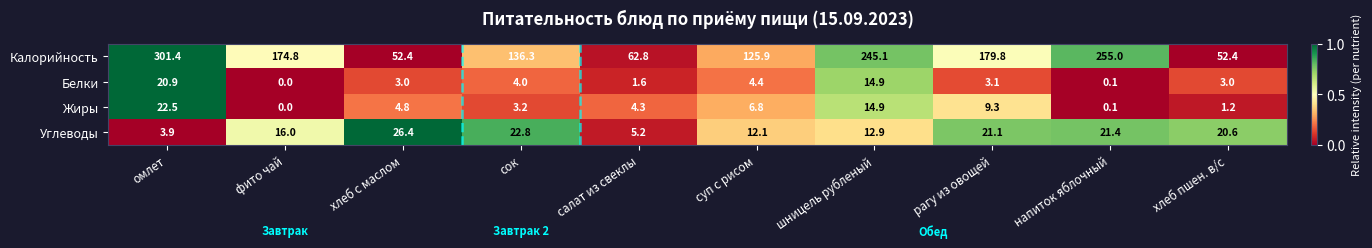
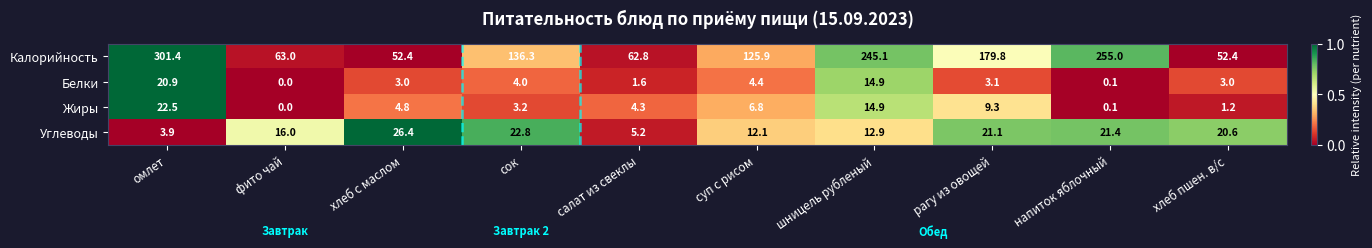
Калорийность, фито чай: 174.8 -> 63.0
